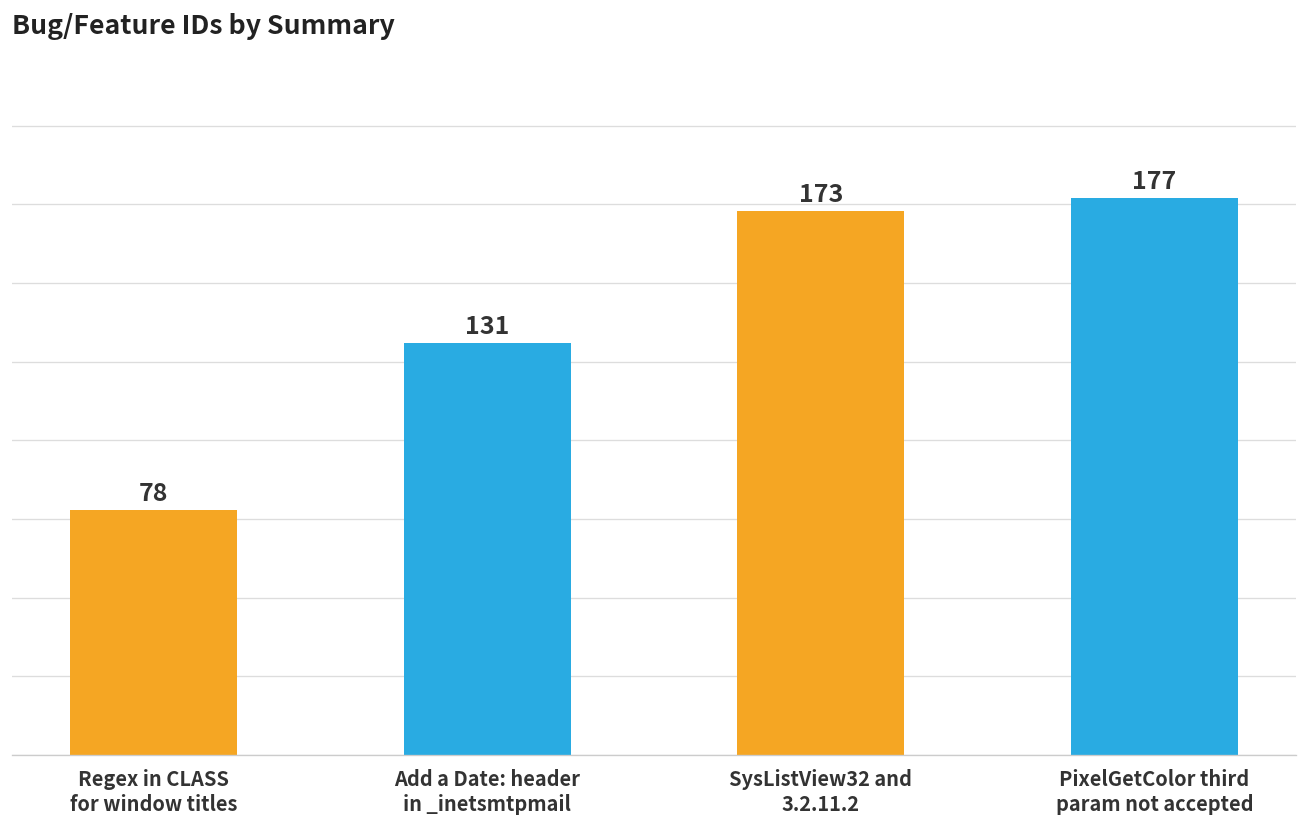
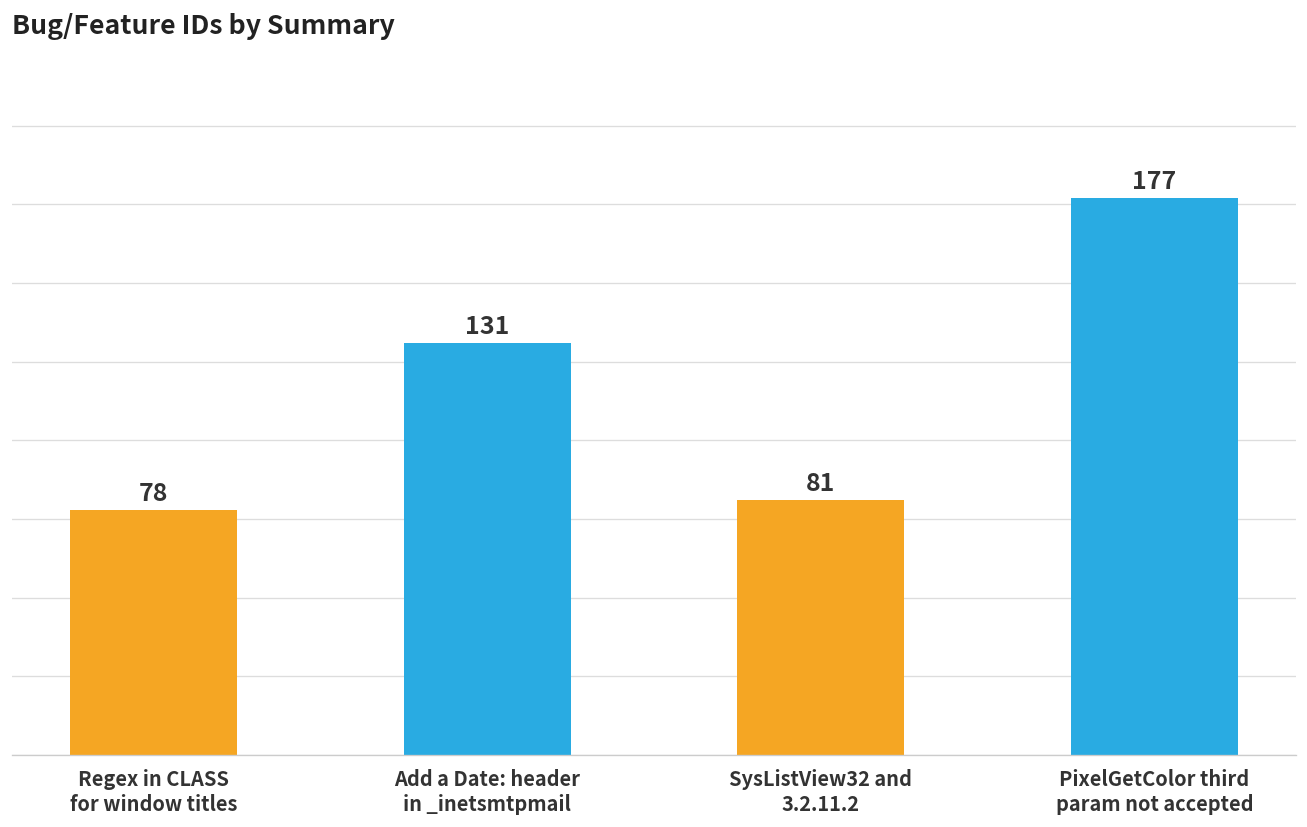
SysListView32 and 3.2.11.2: 173 -> 81
